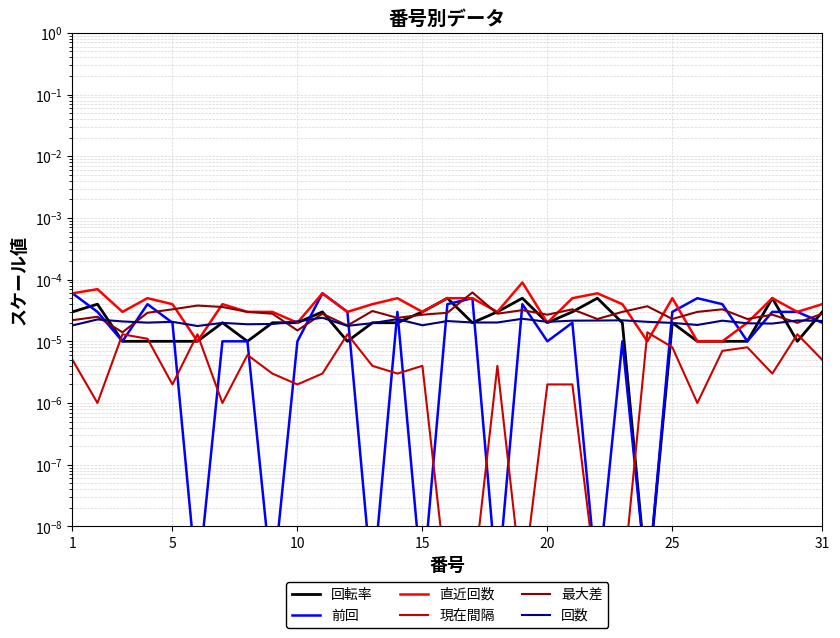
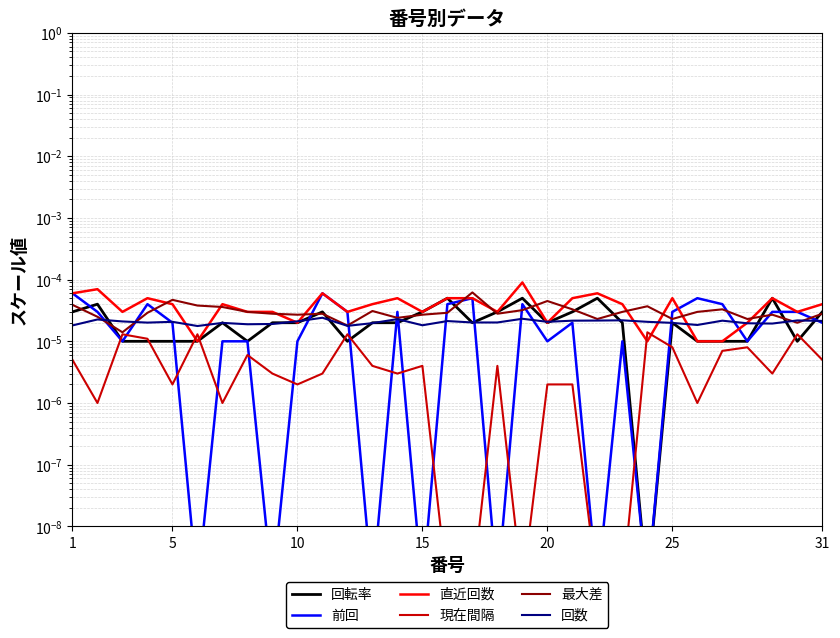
最大差, 1: 0.000022 -> 0.00004
最大差, 5: 0.00003 -> 0.00005
最大差, 10: 0.000015 -> 0.00003
最大差, 20: 0.00003 -> 0.00004
